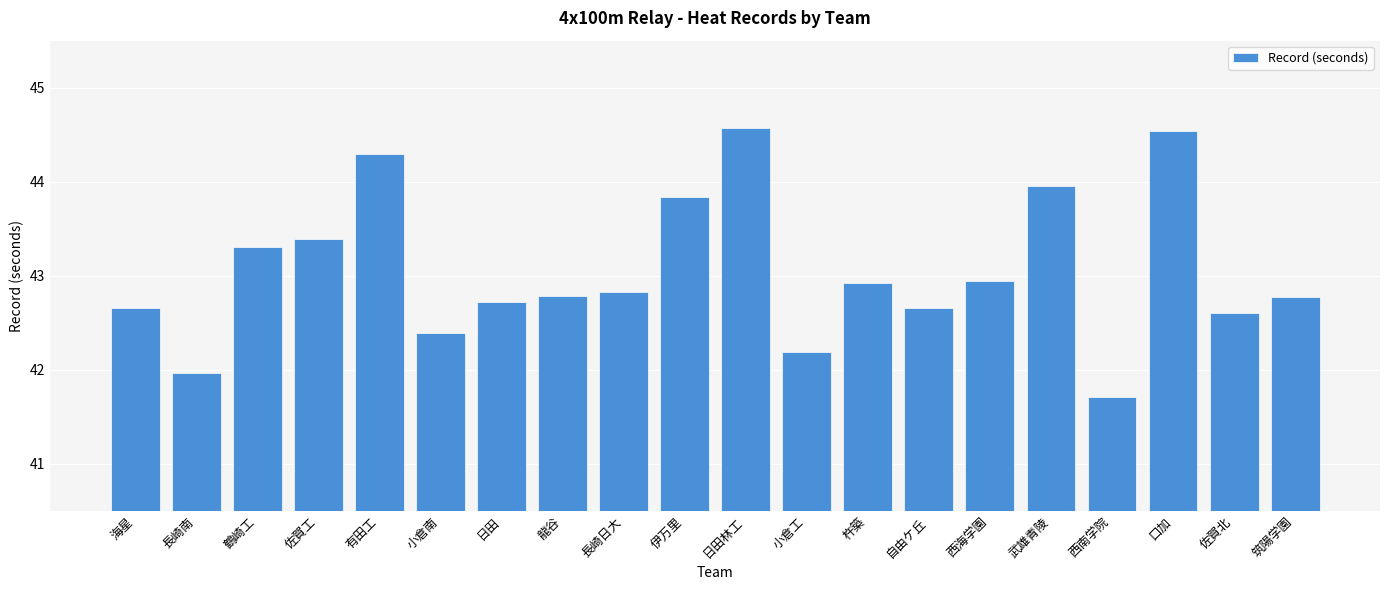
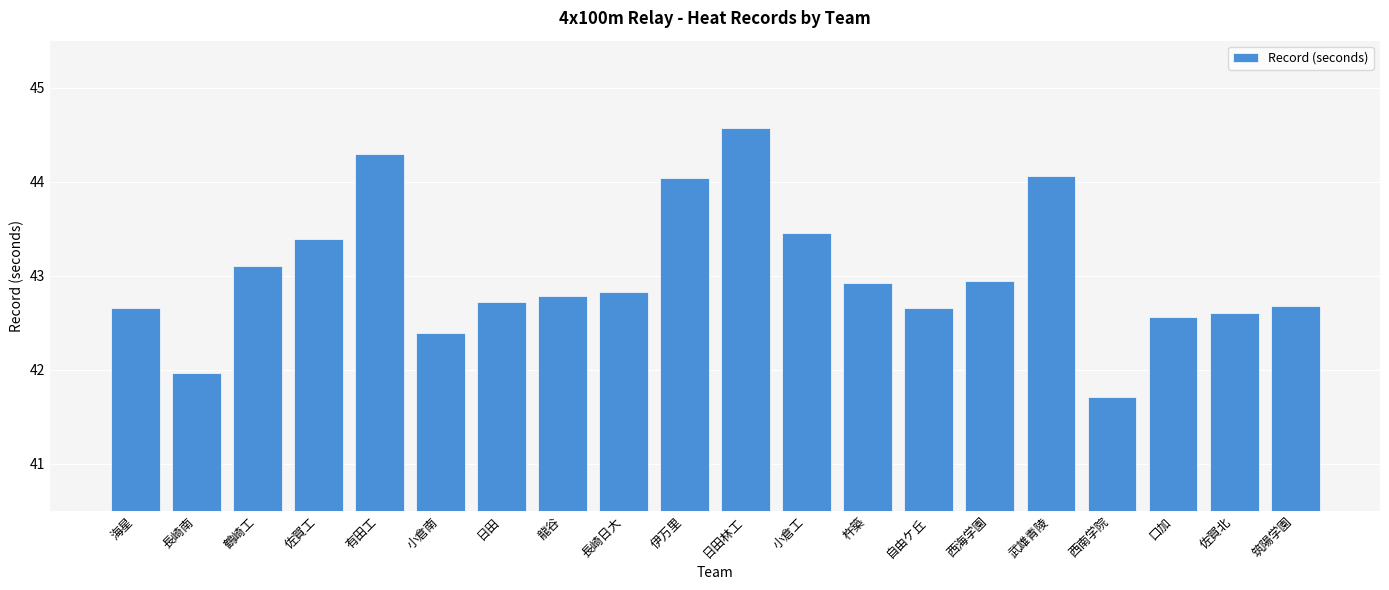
鶴崎工: 43.3 -> 43.1
伊万里: 43.8 -> 44.0
小倉工: 42.2 -> 43.5
武雄青陵: 44.0 -> 44.1
口加: 44.5 -> 42.6
筑陽学園: 42.8 -> 42.7
